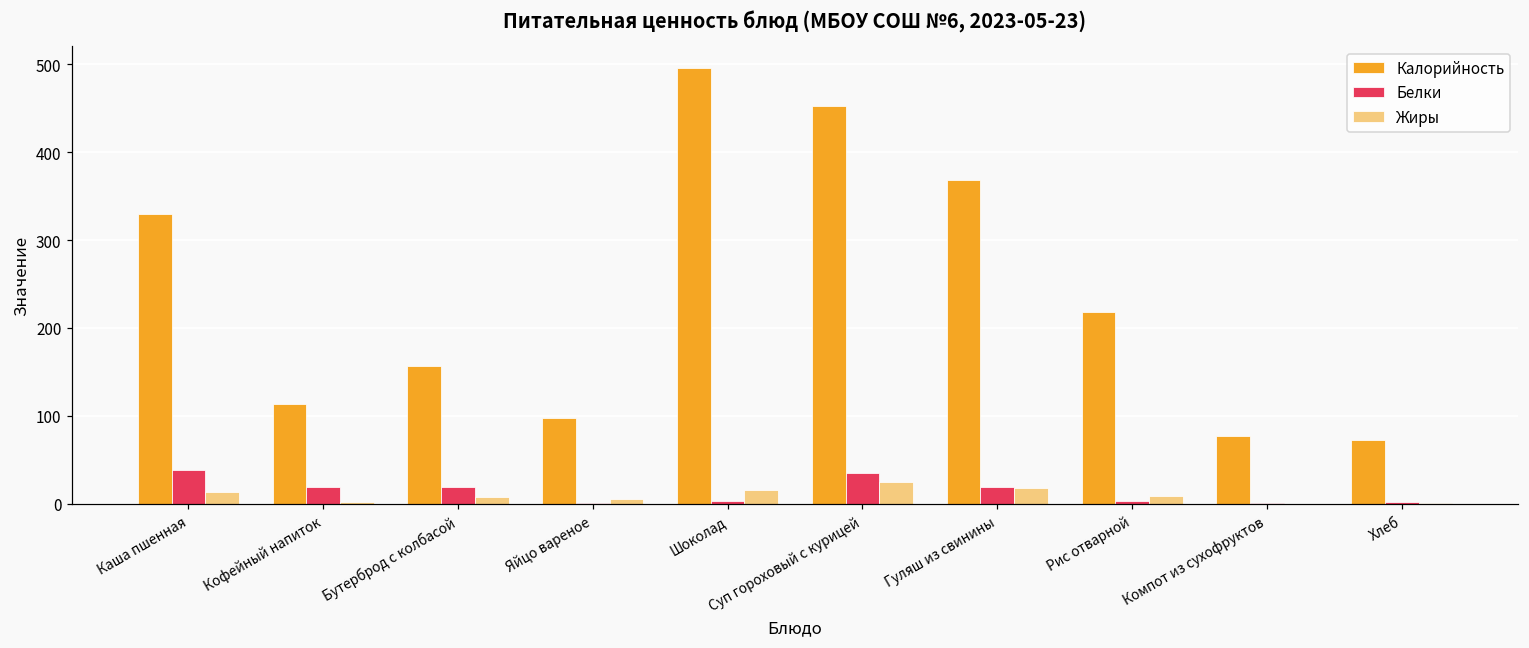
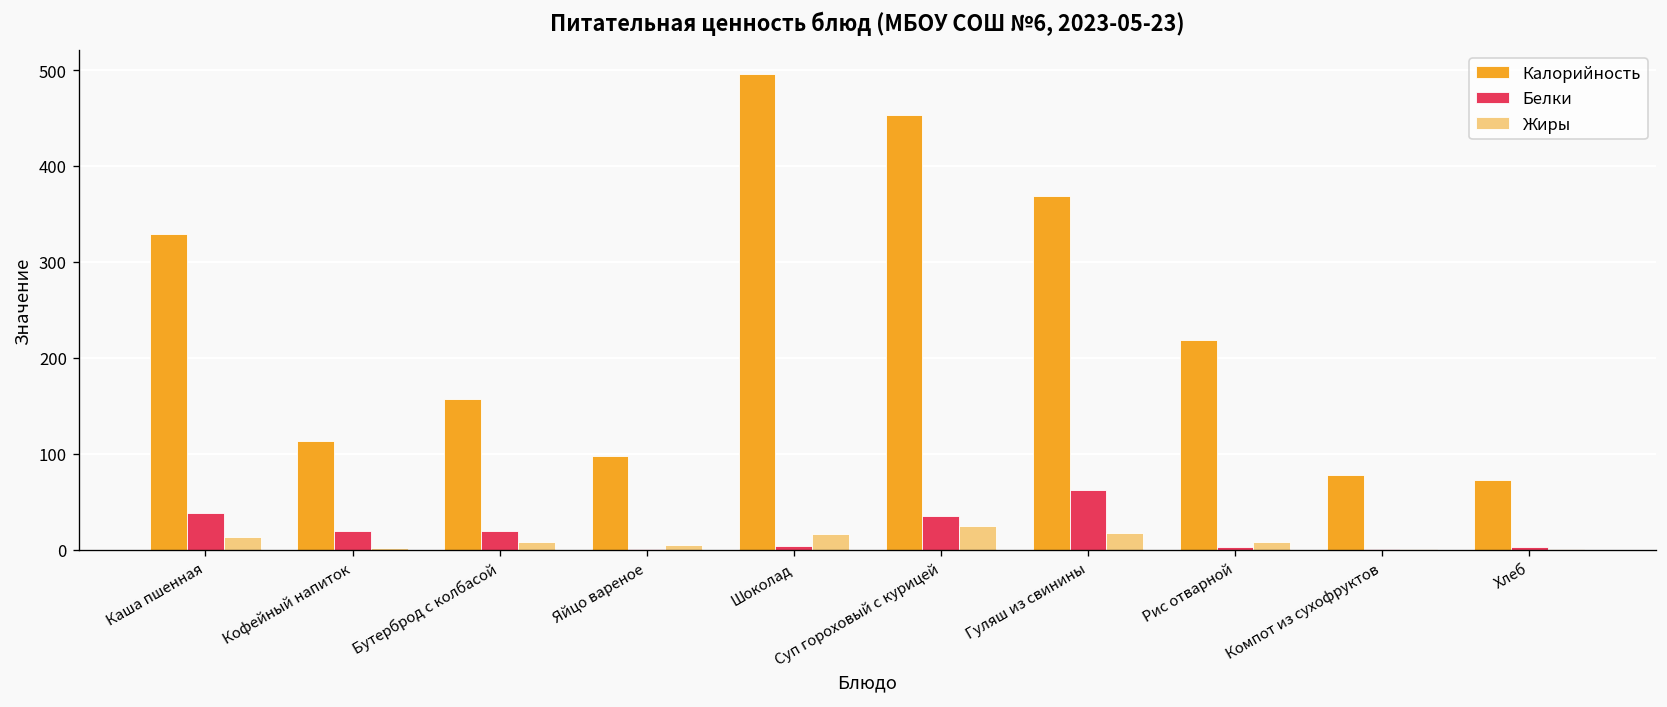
Белки, Гуляш из свинины: 20 -> 60
